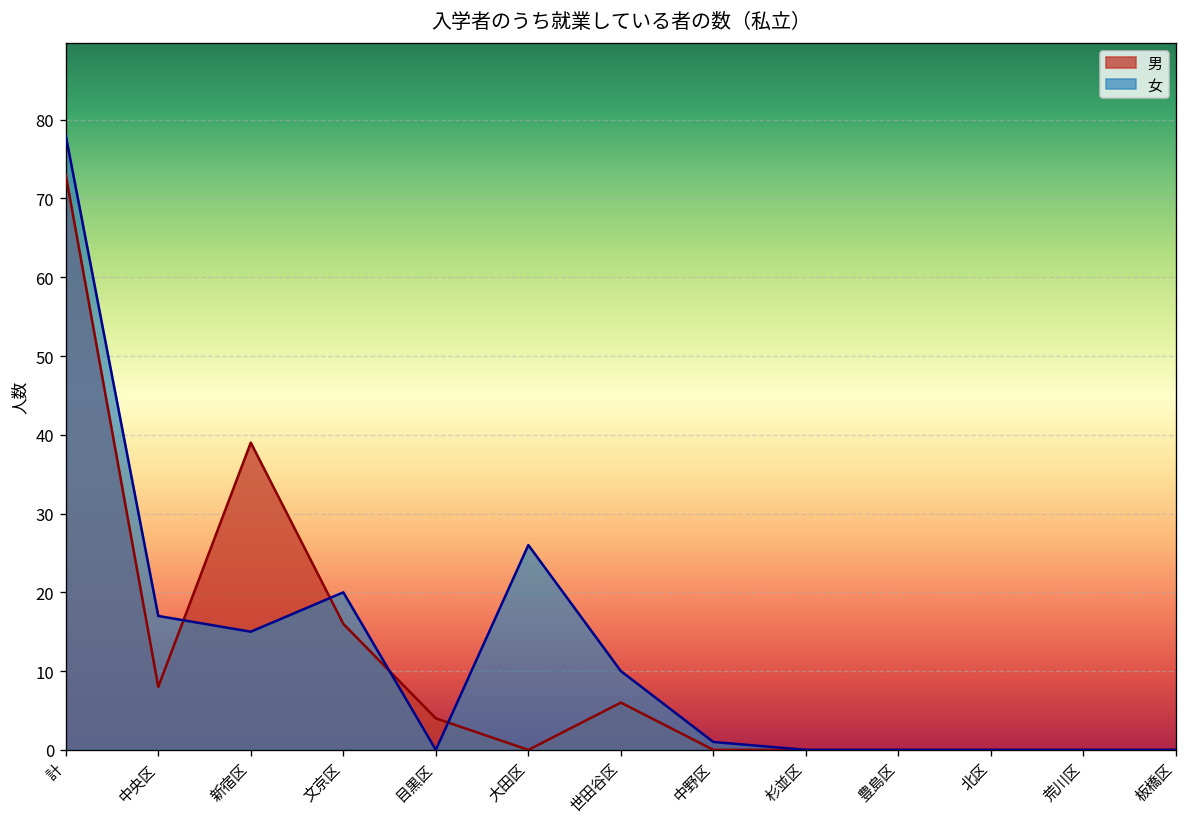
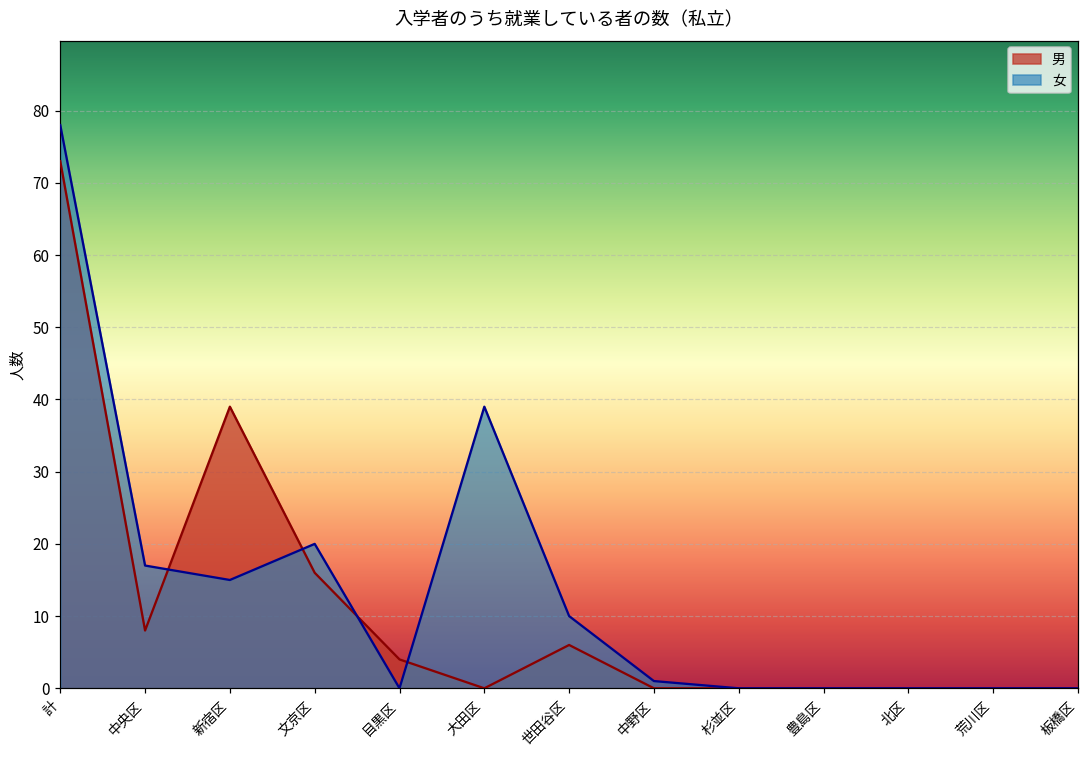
女, 大田区: 26 -> 39
